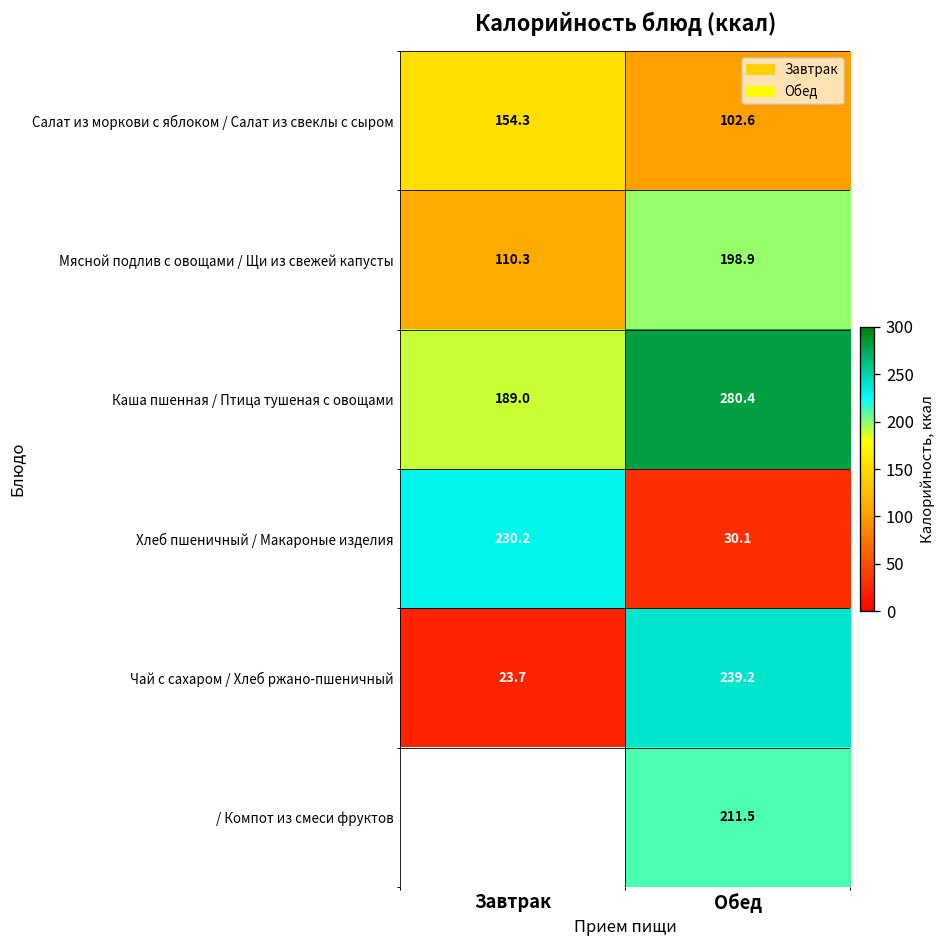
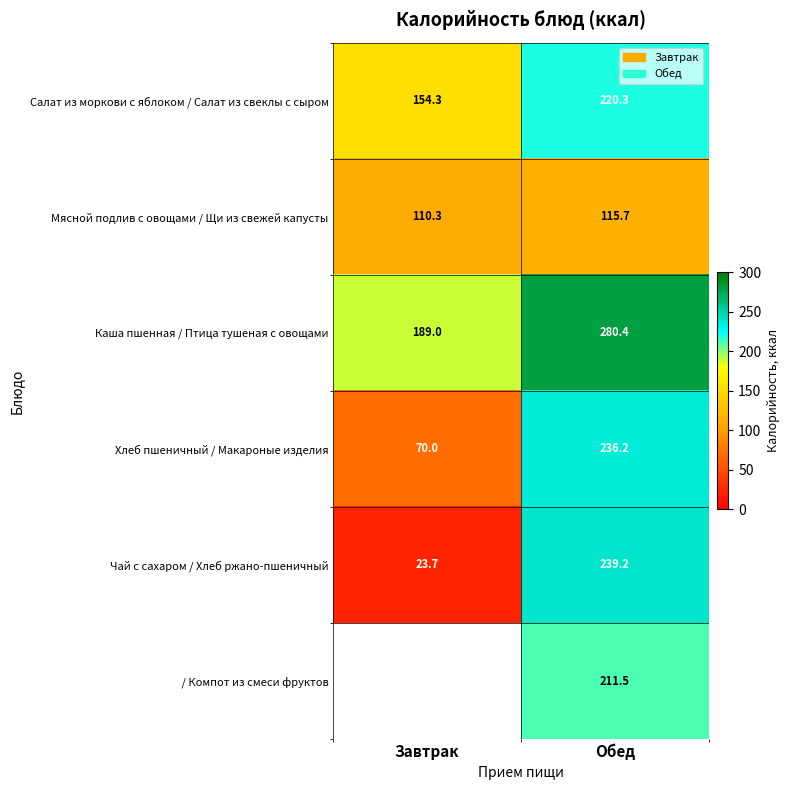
Салат из моркови с яблоком / Салат из свеклы с сыром, Обед: 102.6 -> 220.3
Мясной подлив с овощами / Щи из свежей капусты, Обед: 198.9 -> 115.7
Хлеб пшеничный / Макароные изделия, Завтрак: 230.2 -> 70.0
Хлеб пшеничный / Макароные изделия, Обед: 30.1 -> 236.2
